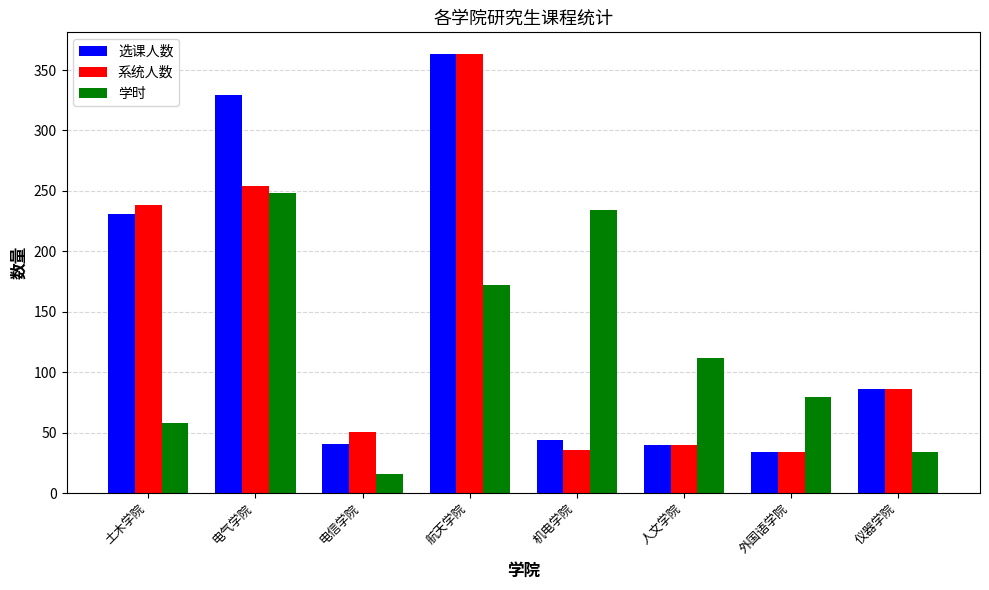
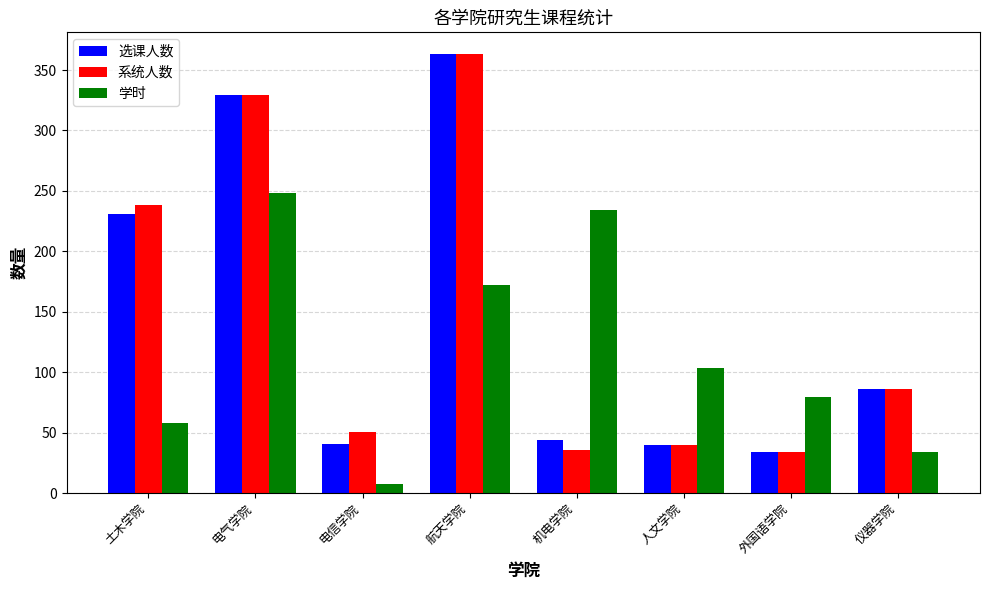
系统人数, 电气学院: 254 -> 329
学时, 电信学院: 16 -> 8
学时, 人文学院: 112 -> 104
